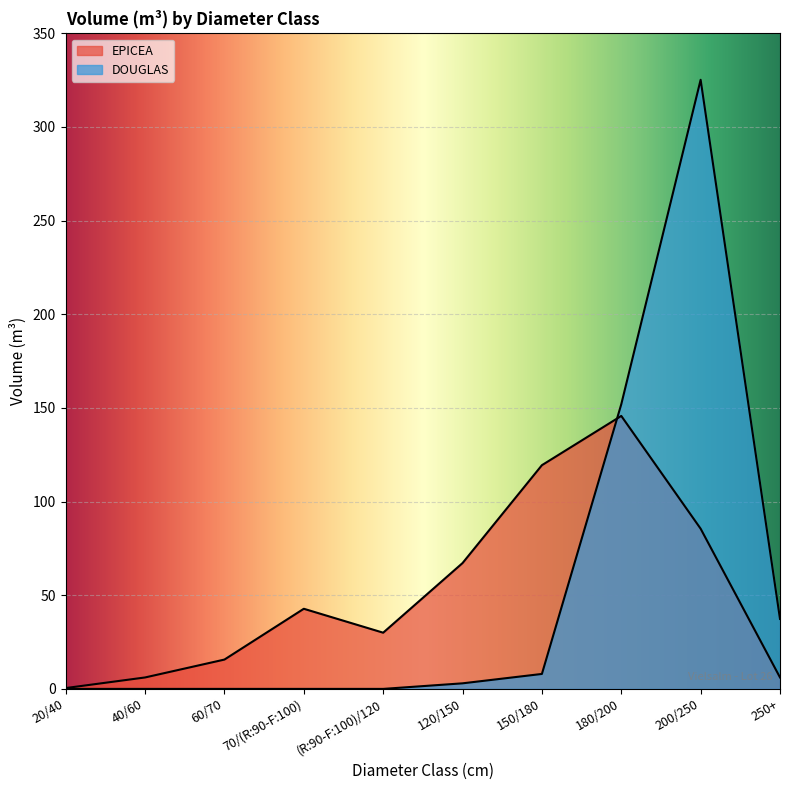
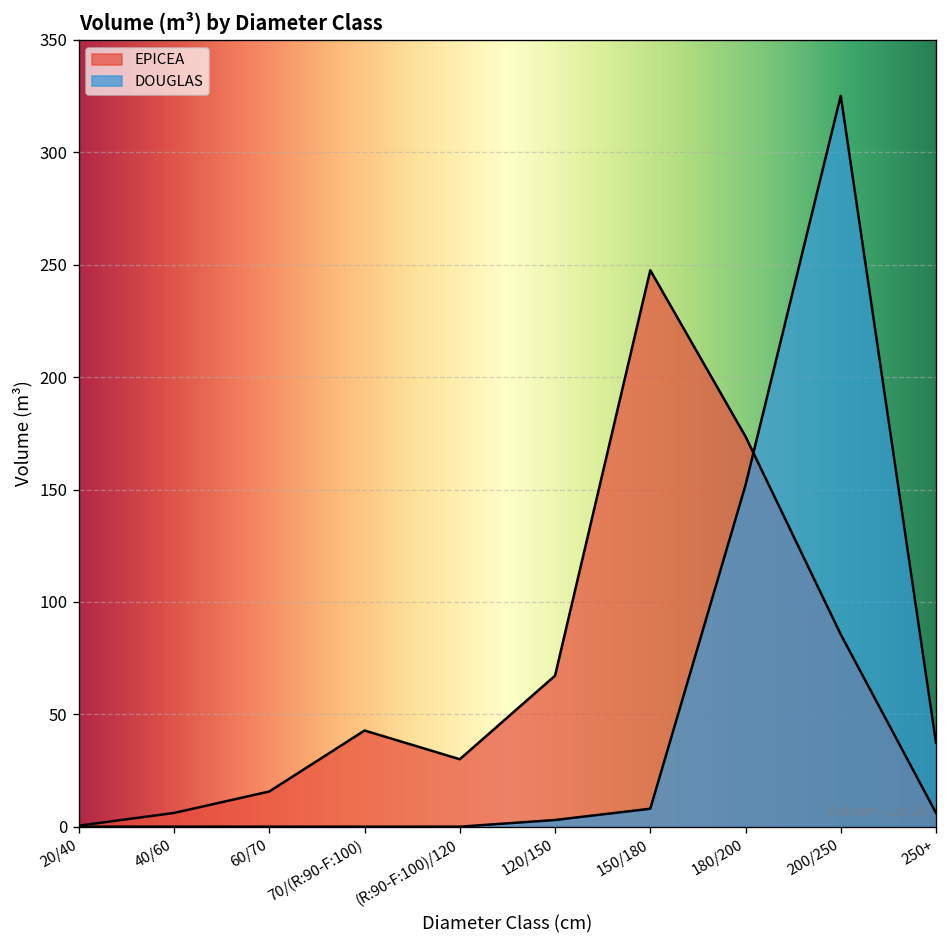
EPICEA, 150/180: 119 -> 248
EPICEA, 180/200: 146 -> 174
